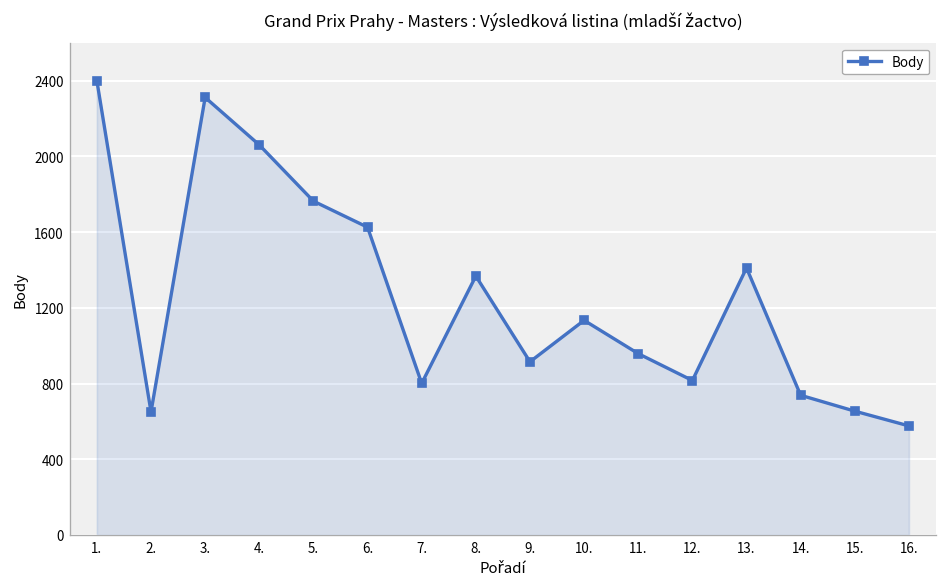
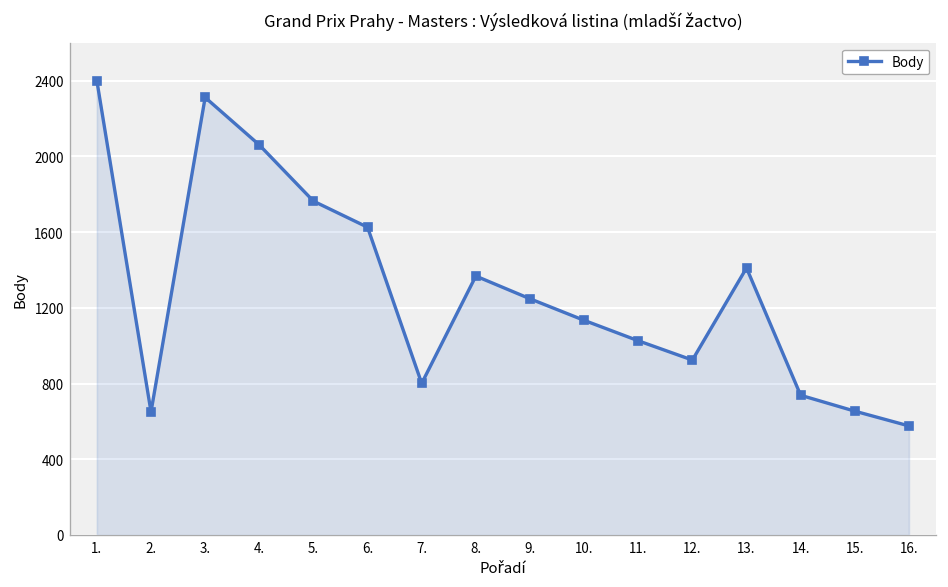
9.: 920 -> 1250
11.: 960 -> 1030
12.: 820 -> 920
